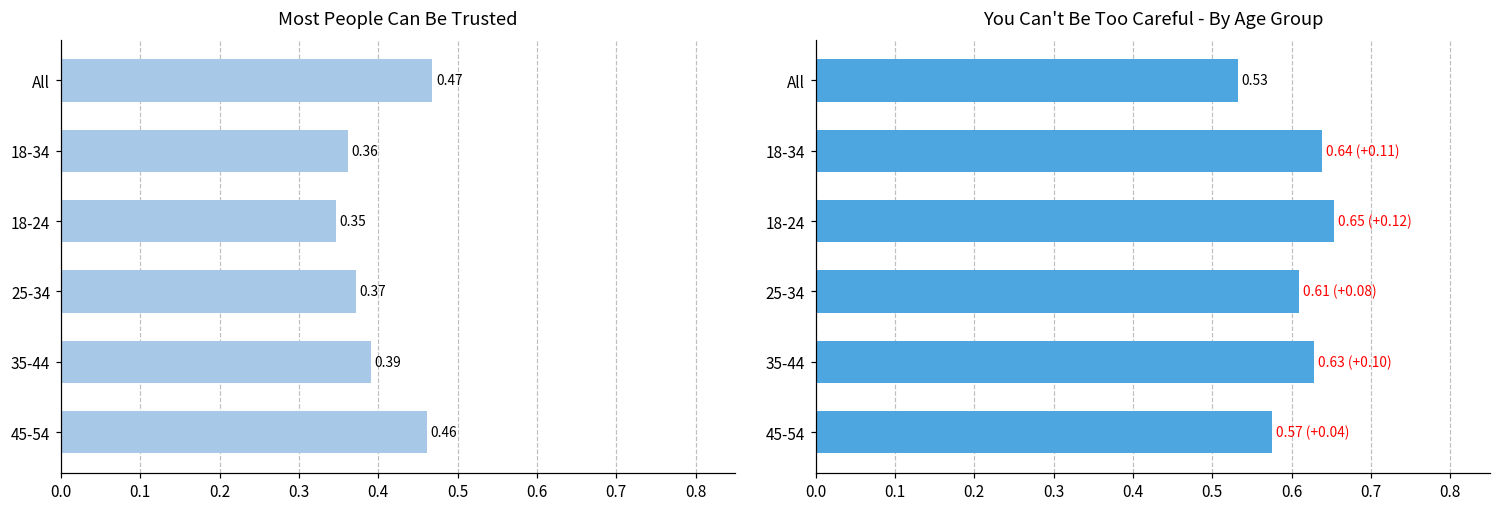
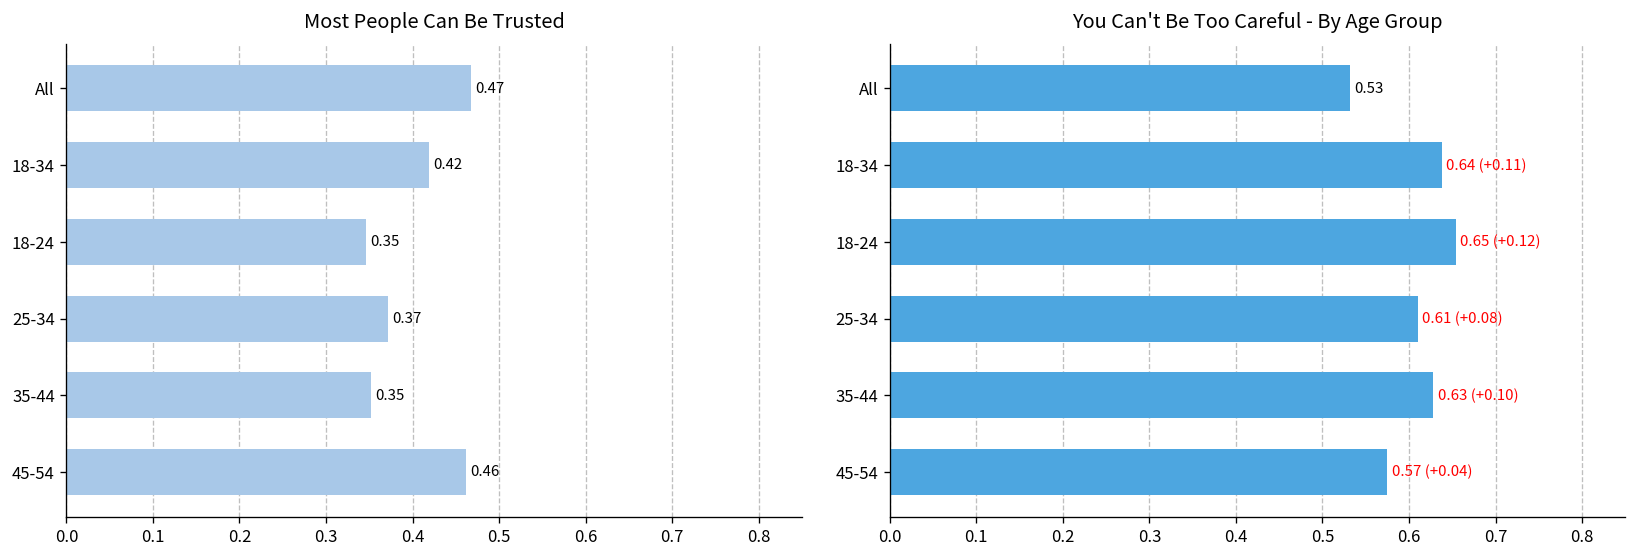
Most People Can Be Trusted, 18-34: 0.36 -> 0.42
Most People Can Be Trusted, 35-44: 0.39 -> 0.35
